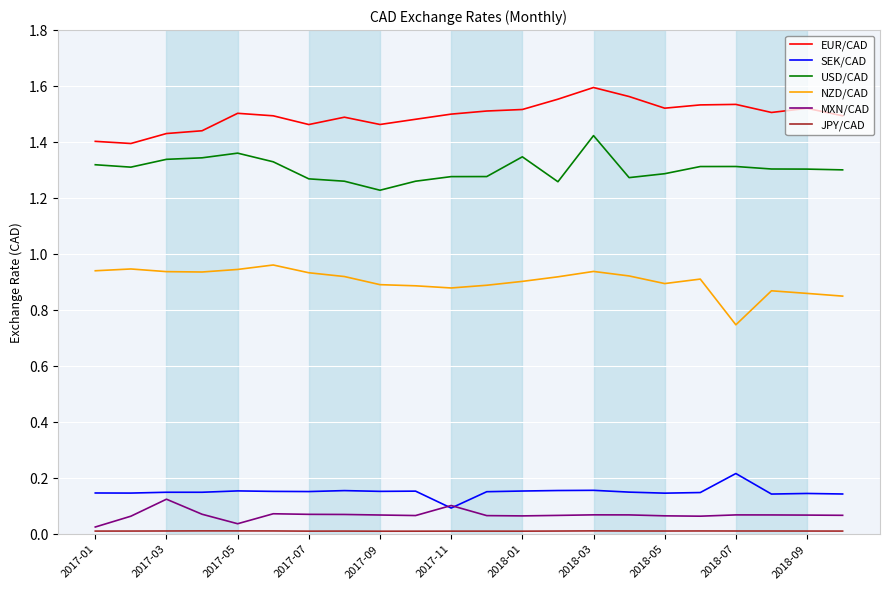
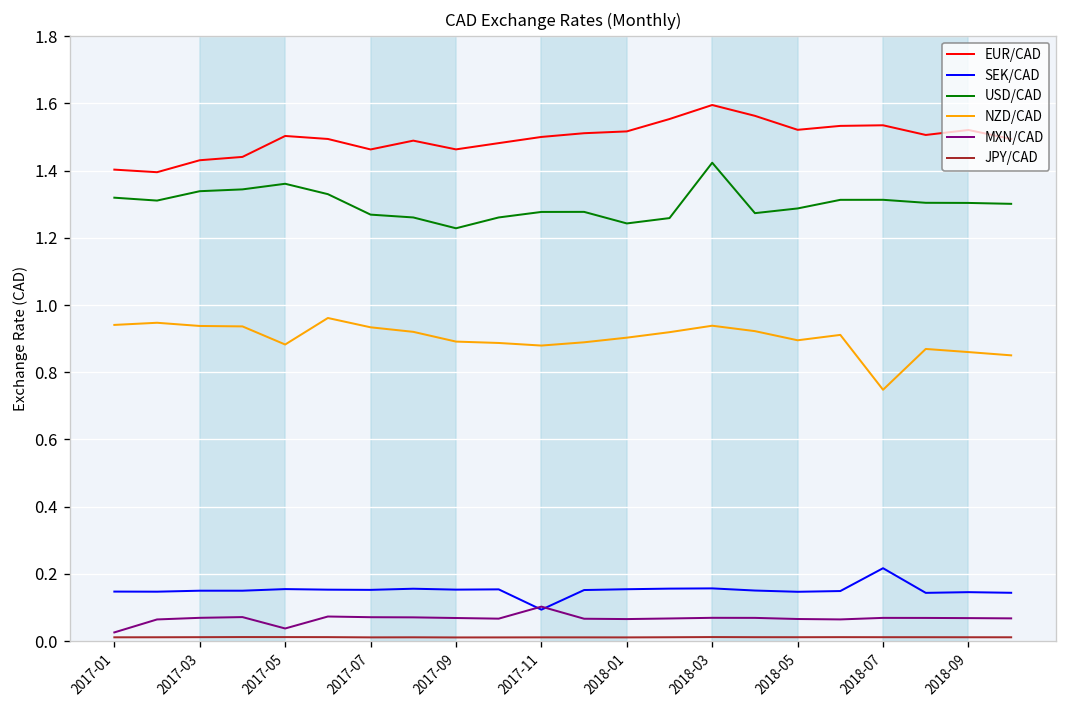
MXN/CAD, 2017-03: 0.13 -> 0.07
NZD/CAD, 2017-05: 0.95 -> 0.88
USD/CAD, 2018-01: 1.35 -> 1.24
